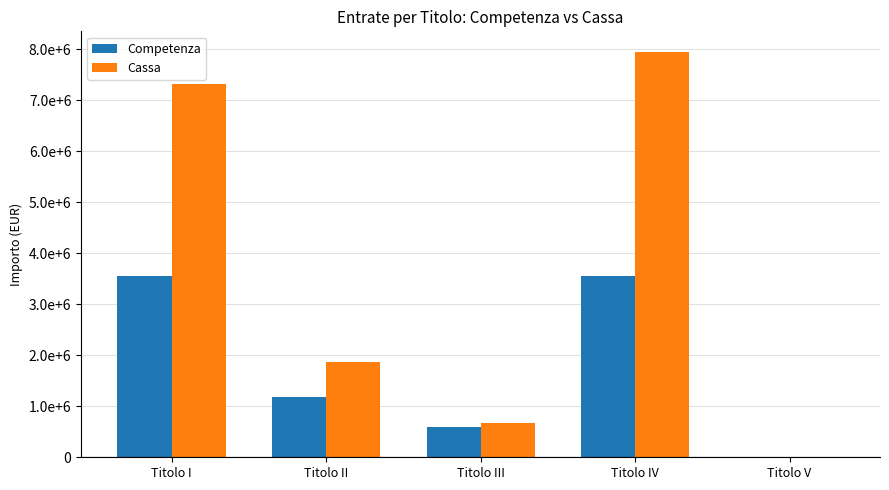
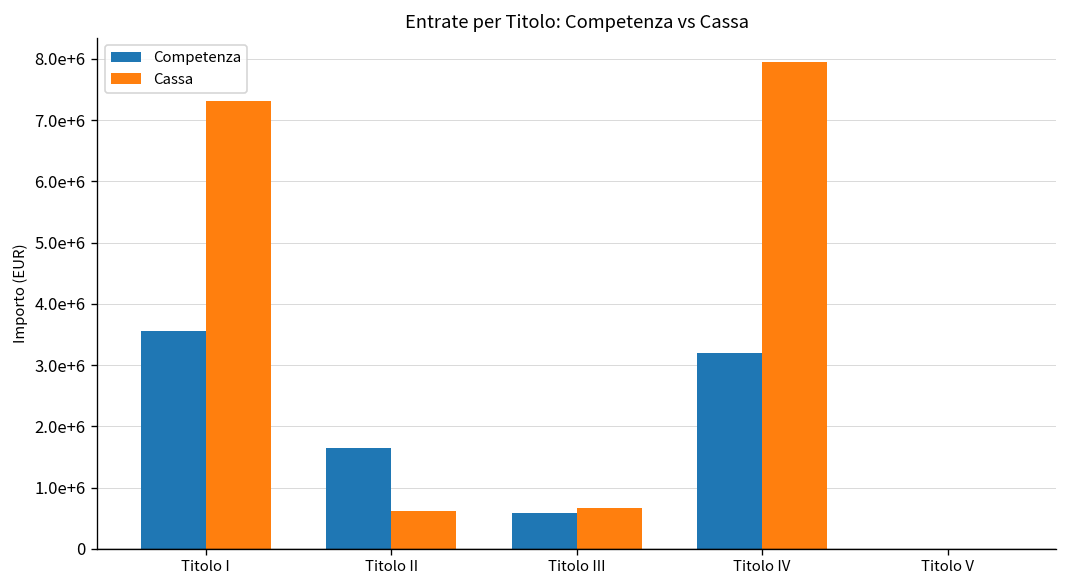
Competenza, Titolo II: 1200000 -> 1700000
Cassa, Titolo II: 1900000 -> 600000
Competenza, Titolo IV: 3500000 -> 3200000
